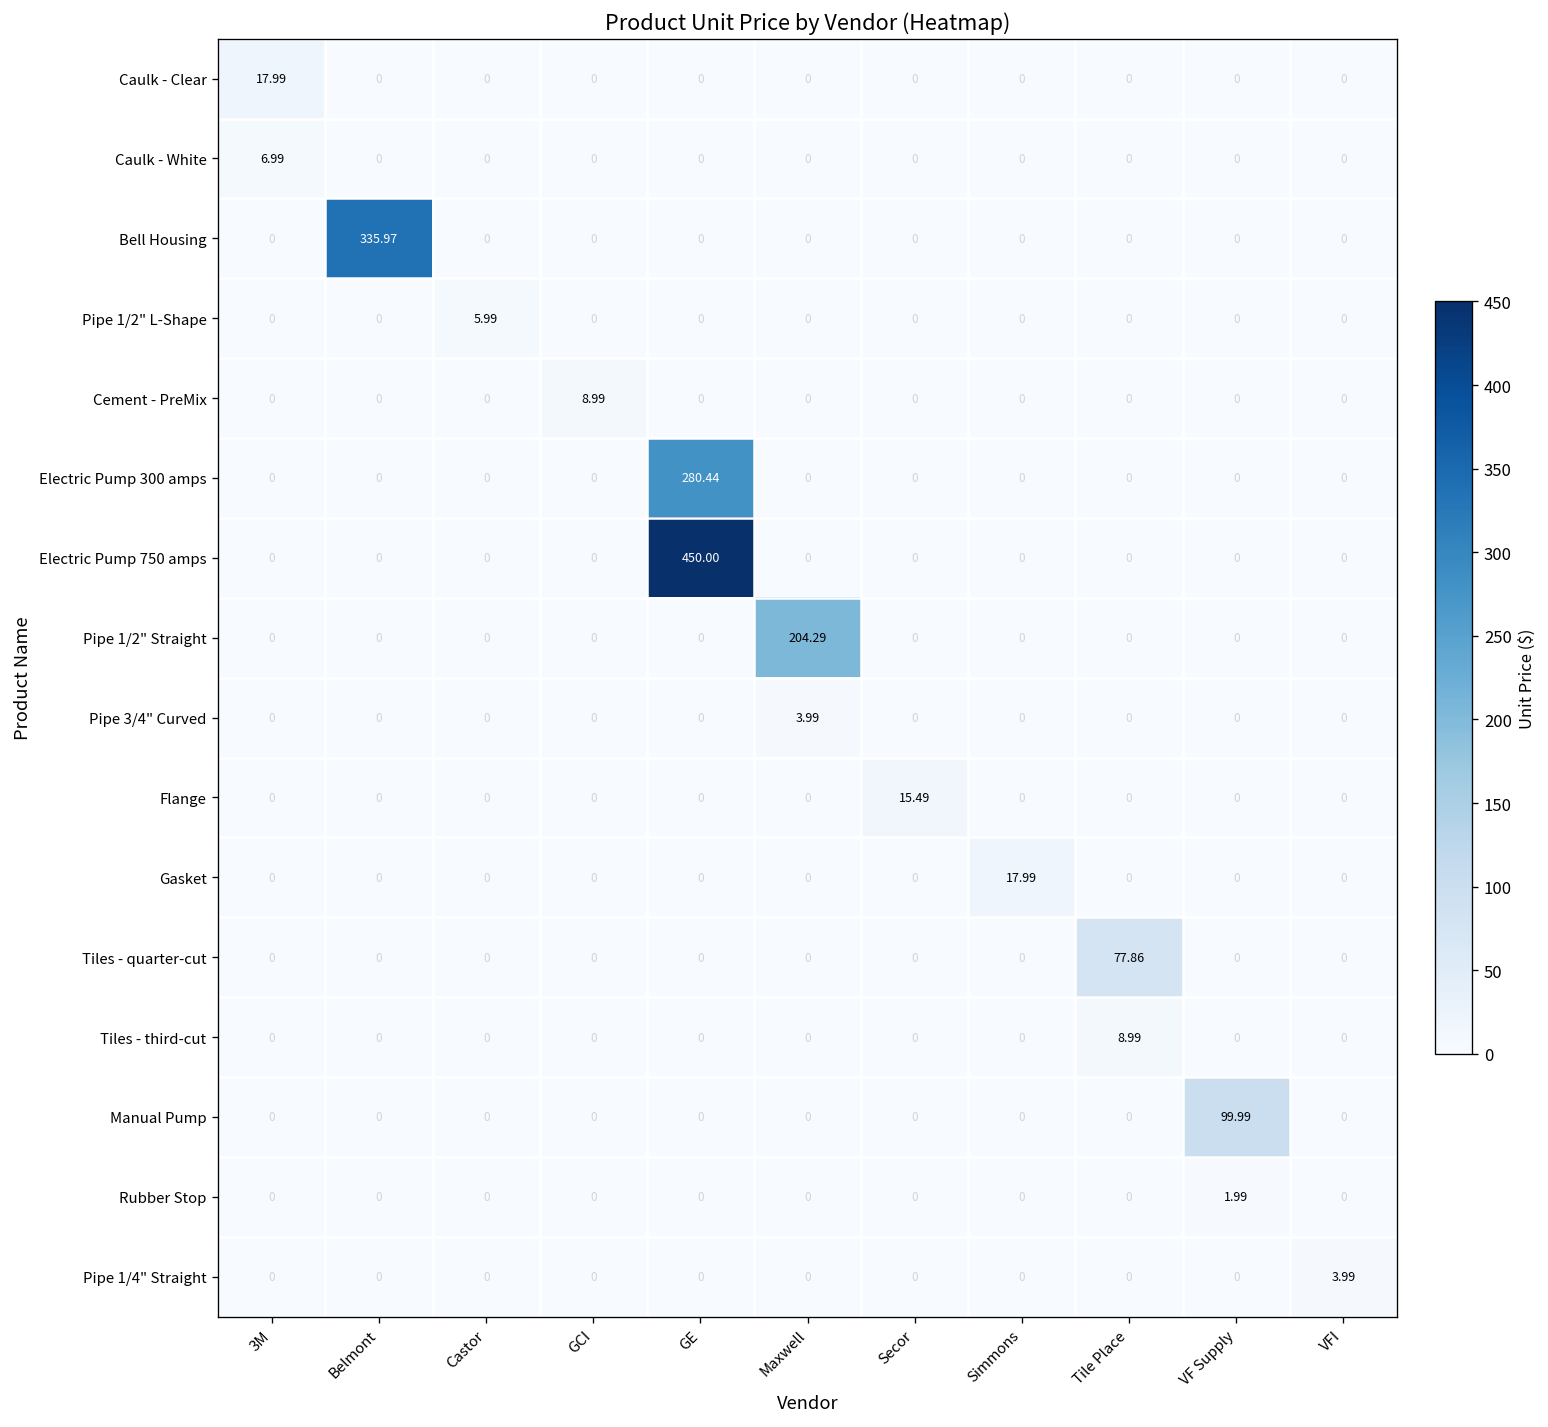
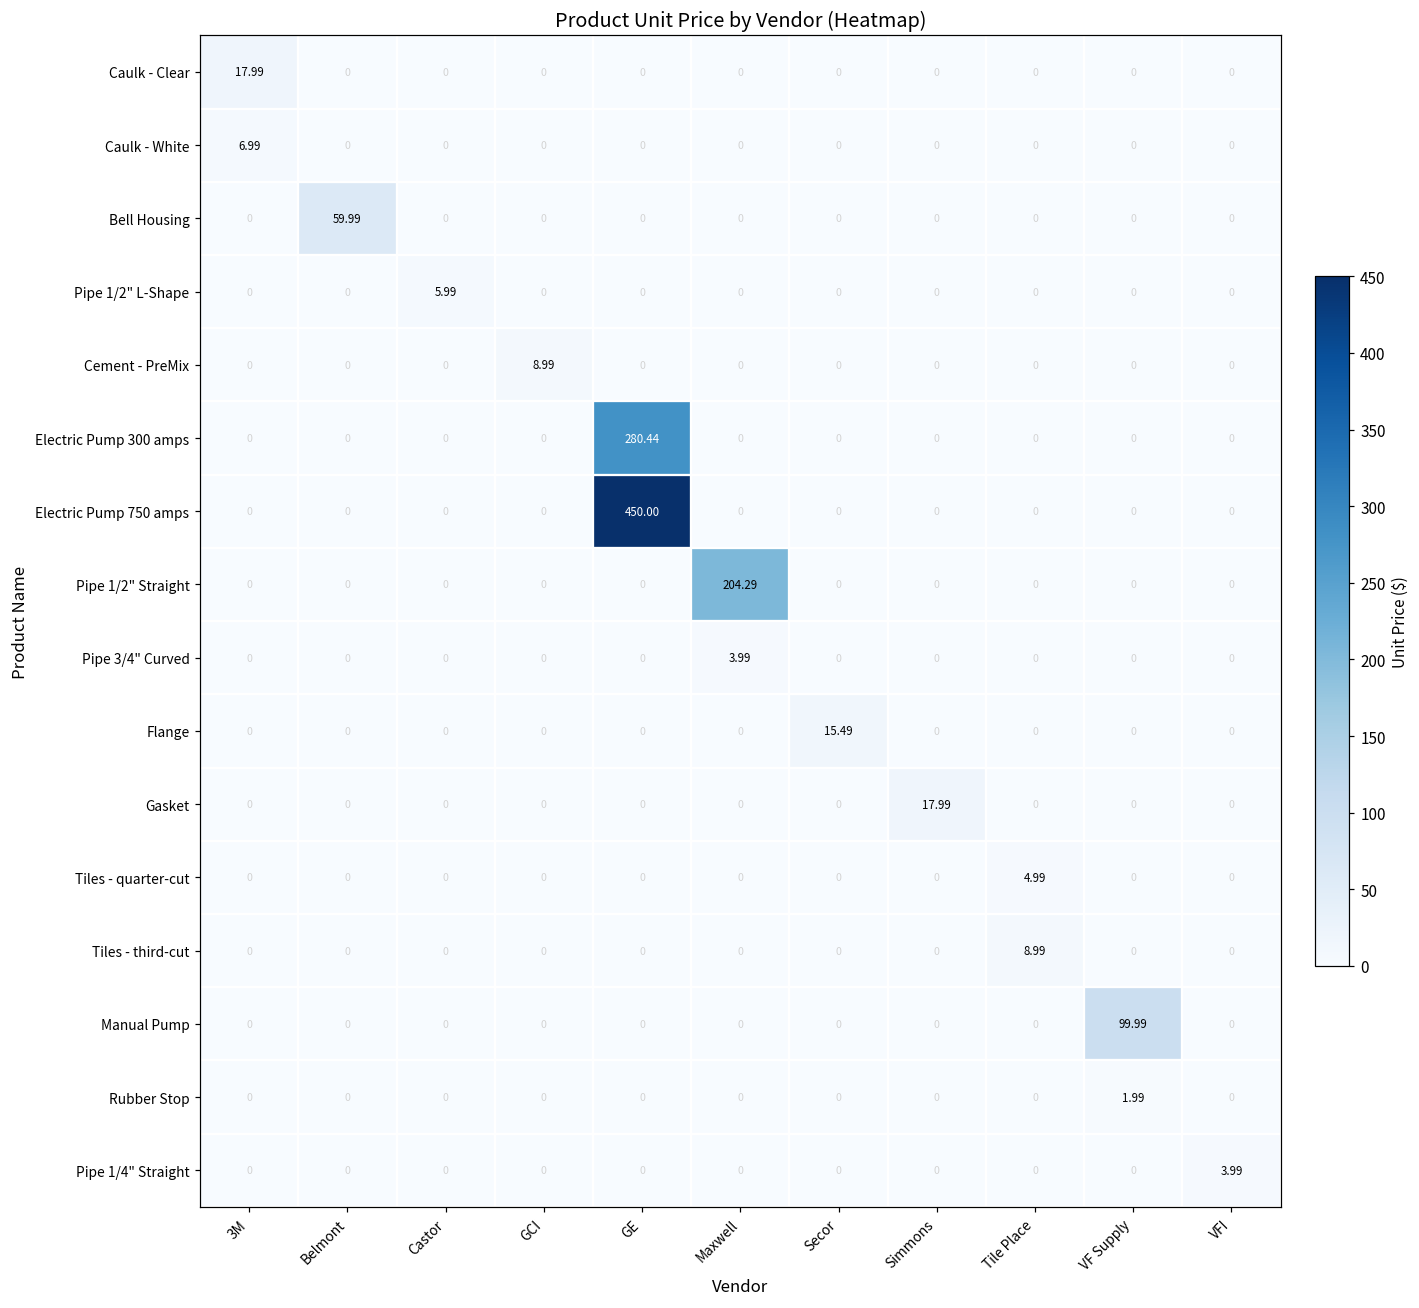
Bell Housing, Belmont: 335.97 -> 59.99
Tiles - quarter-cut, Tile Place: 77.86 -> 4.99
